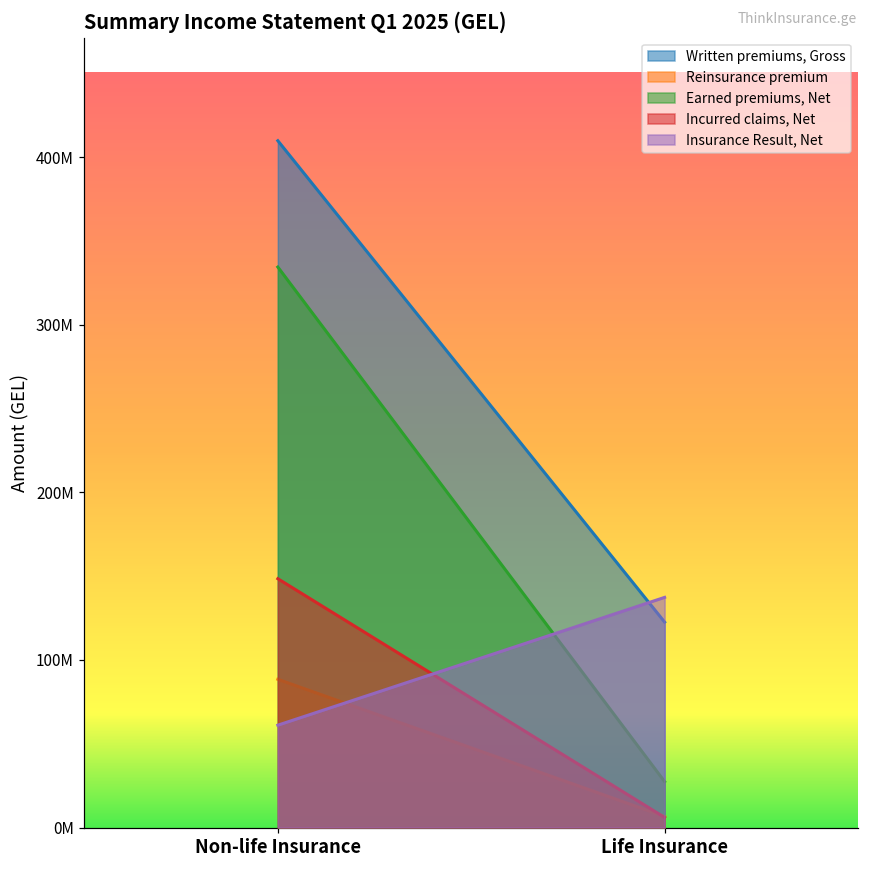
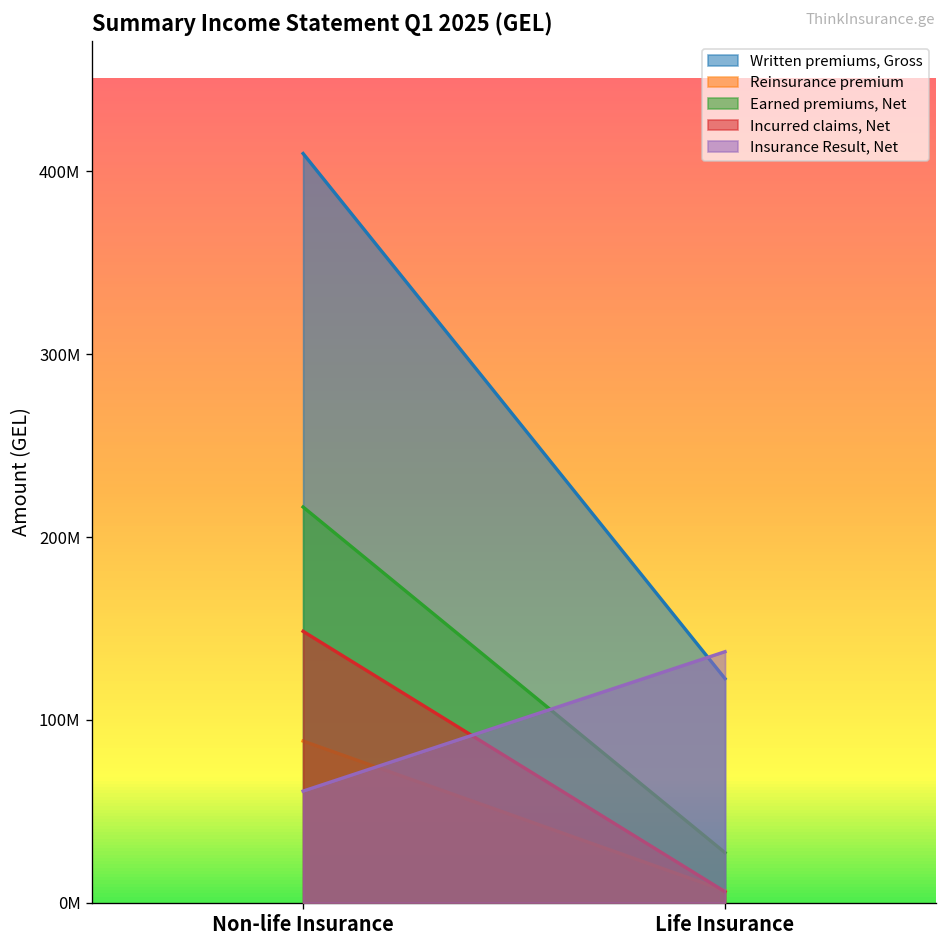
Earned premiums, Net, Non-life Insurance: 334000000 -> 216000000
